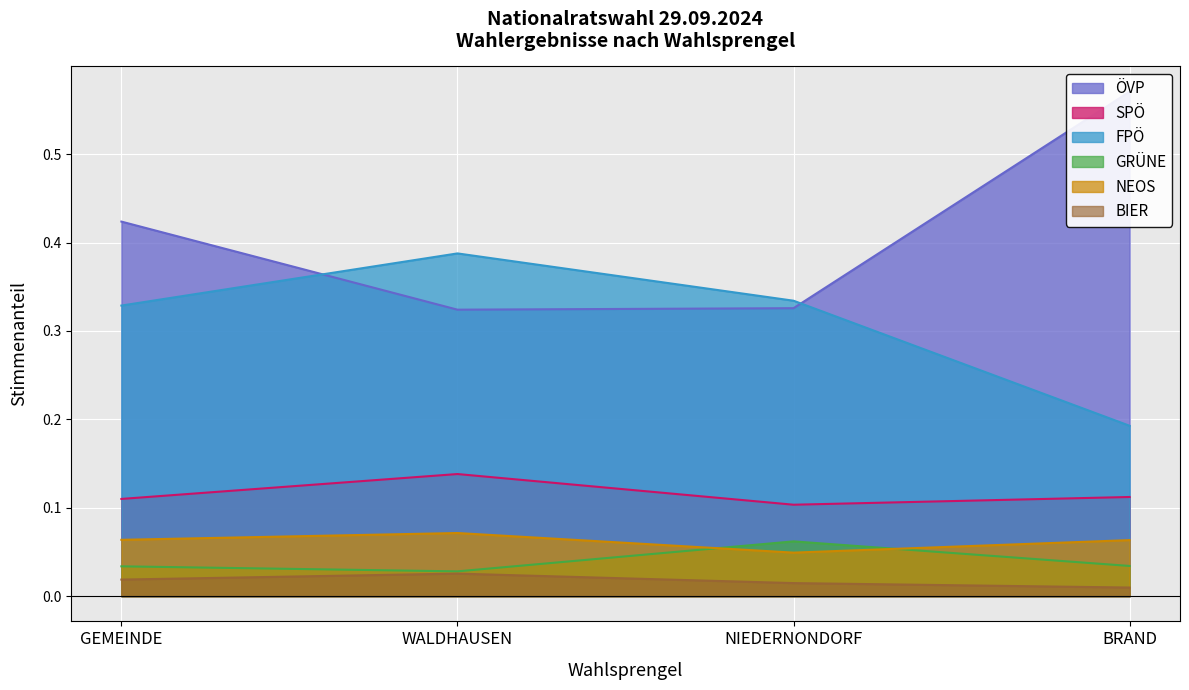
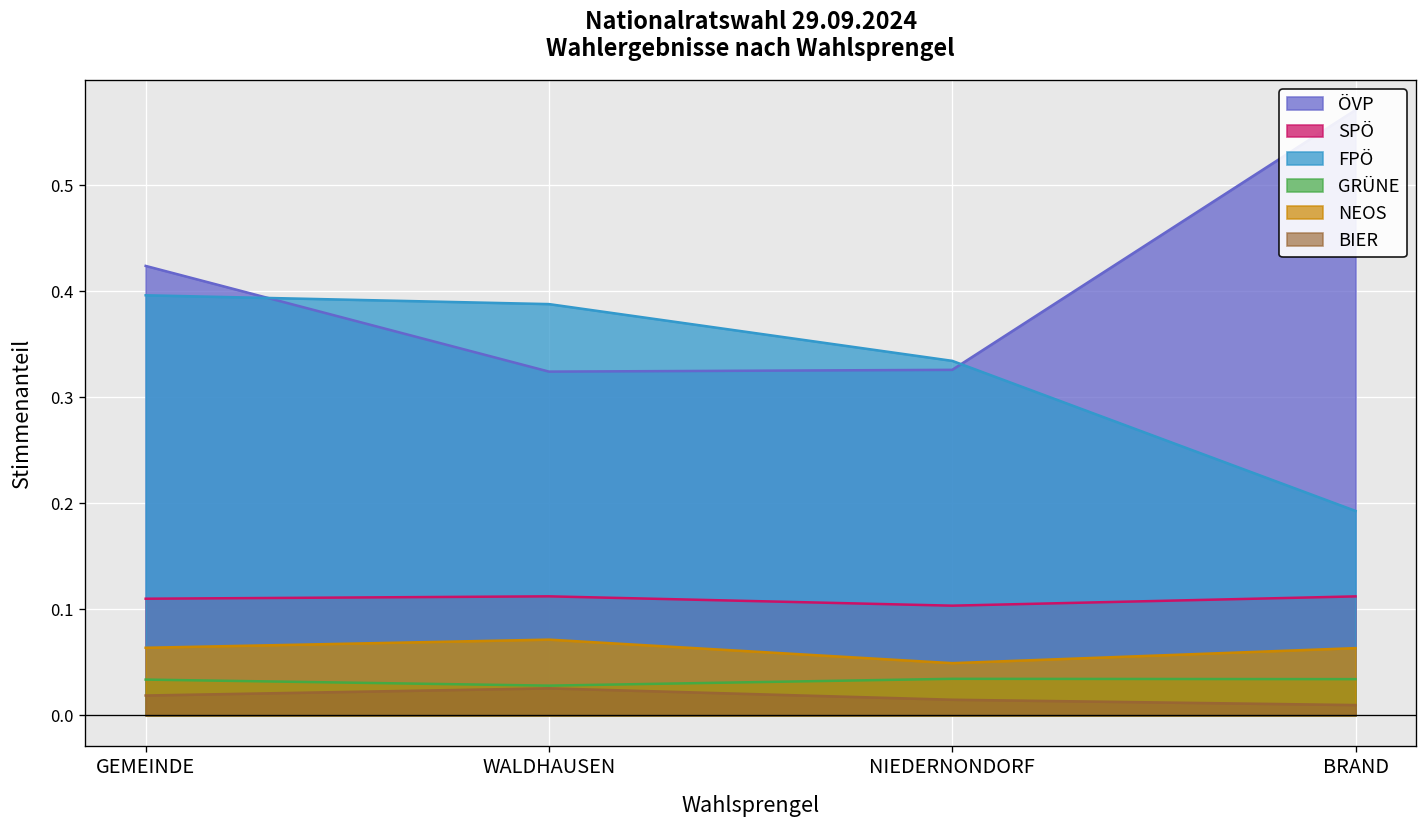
FPÖ, GEMEINDE: 0.33 -> 0.40
SPÖ, WALDHAUSEN: 0.14 -> 0.11
GRÜNE, NIEDERNONDORF: 0.06 -> 0.03
